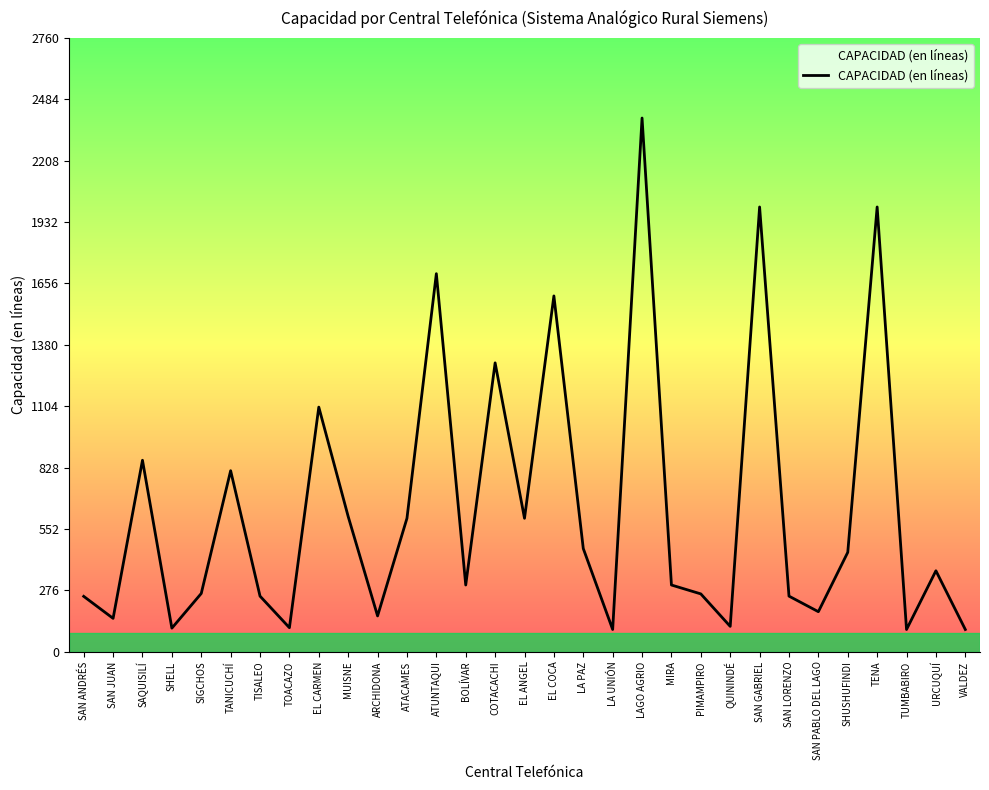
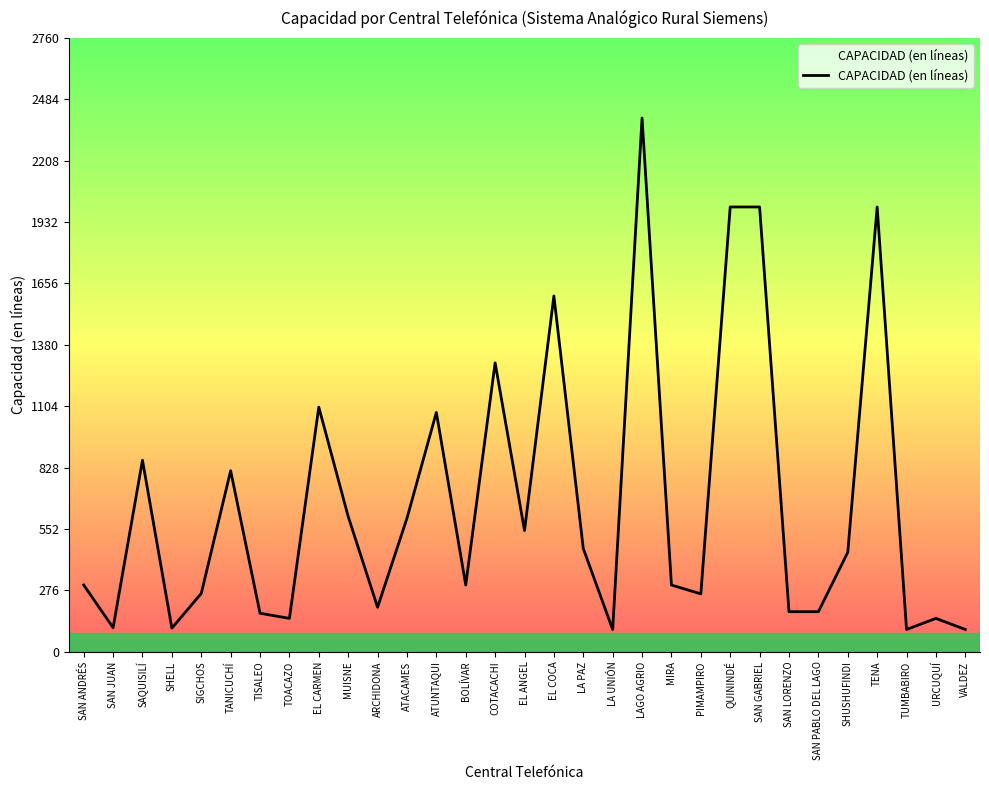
SAN ANDRÉS: 250 -> 300
SAN JUAN: 150 -> 110
TISALEO: 250 -> 170
TOACAZO: 110 -> 150
ARCHIDONA: 160 -> 200
ATUNTAQUI: 1700 -> 1080
EL ANGEL: 600 -> 550
QUININDÉ: 110 -> 2000
SAN LORENZO: 250 -> 180
URCUQUÍ: 360 -> 150
